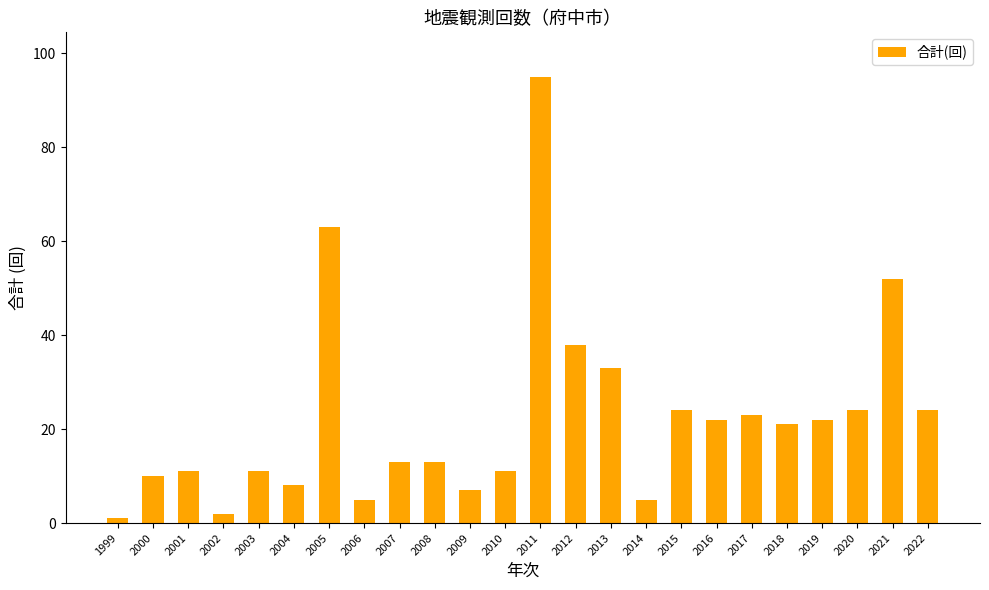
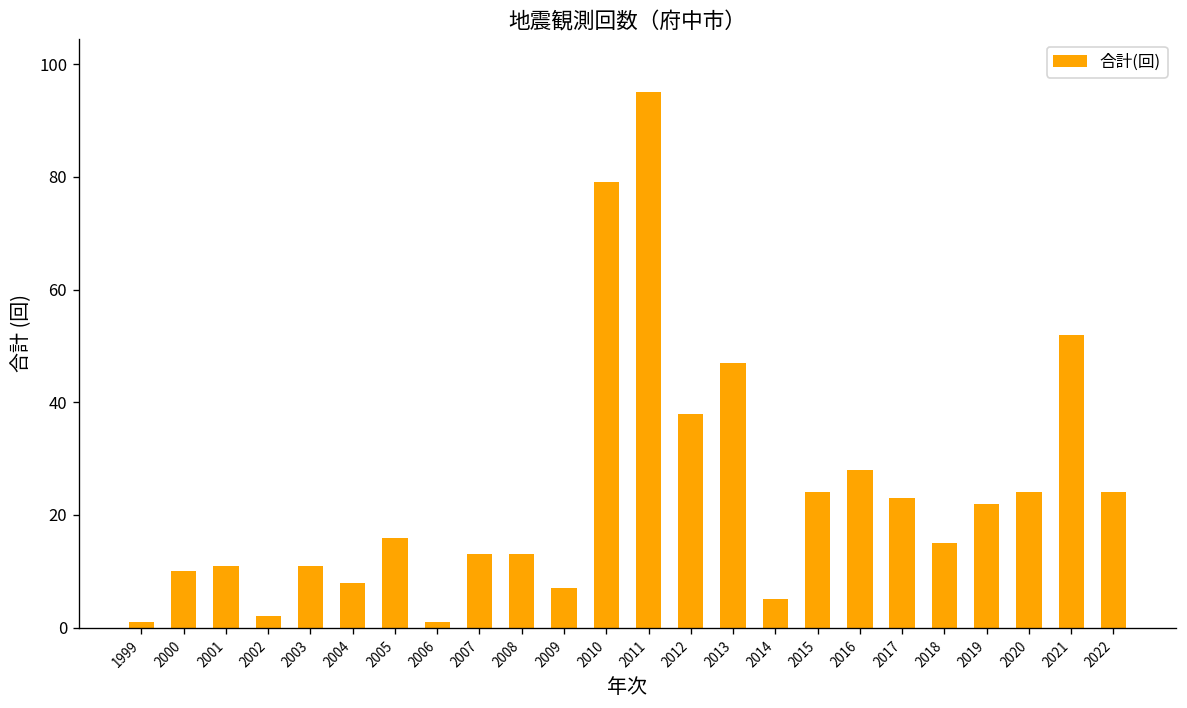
2005: 63 -> 16
2006: 5 -> 1
2010: 11 -> 79
2013: 33 -> 47
2016: 22 -> 28
2018: 21 -> 15
